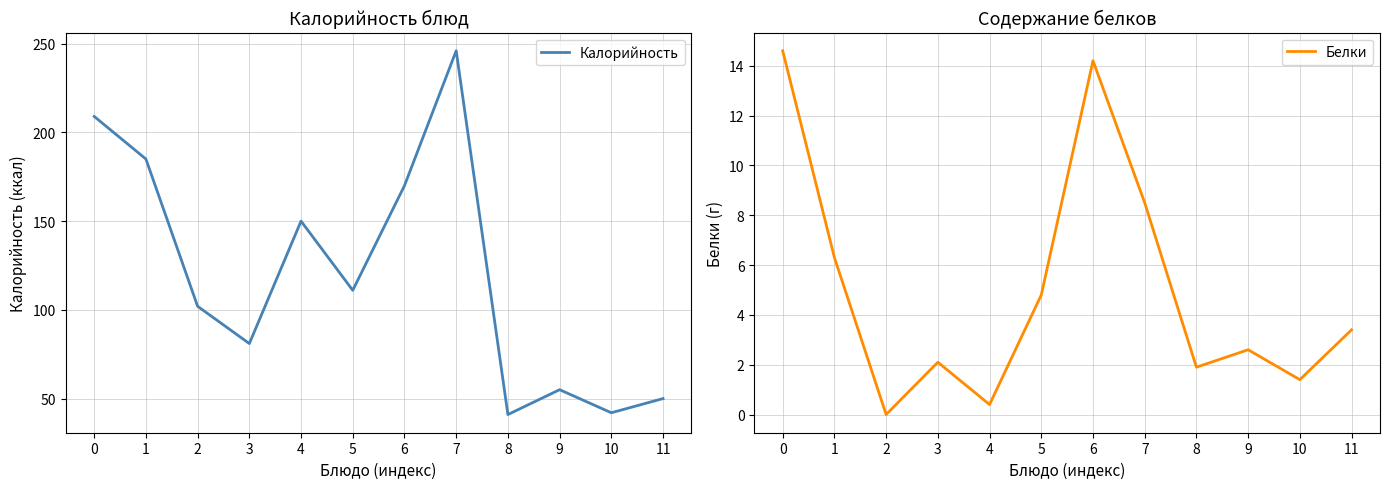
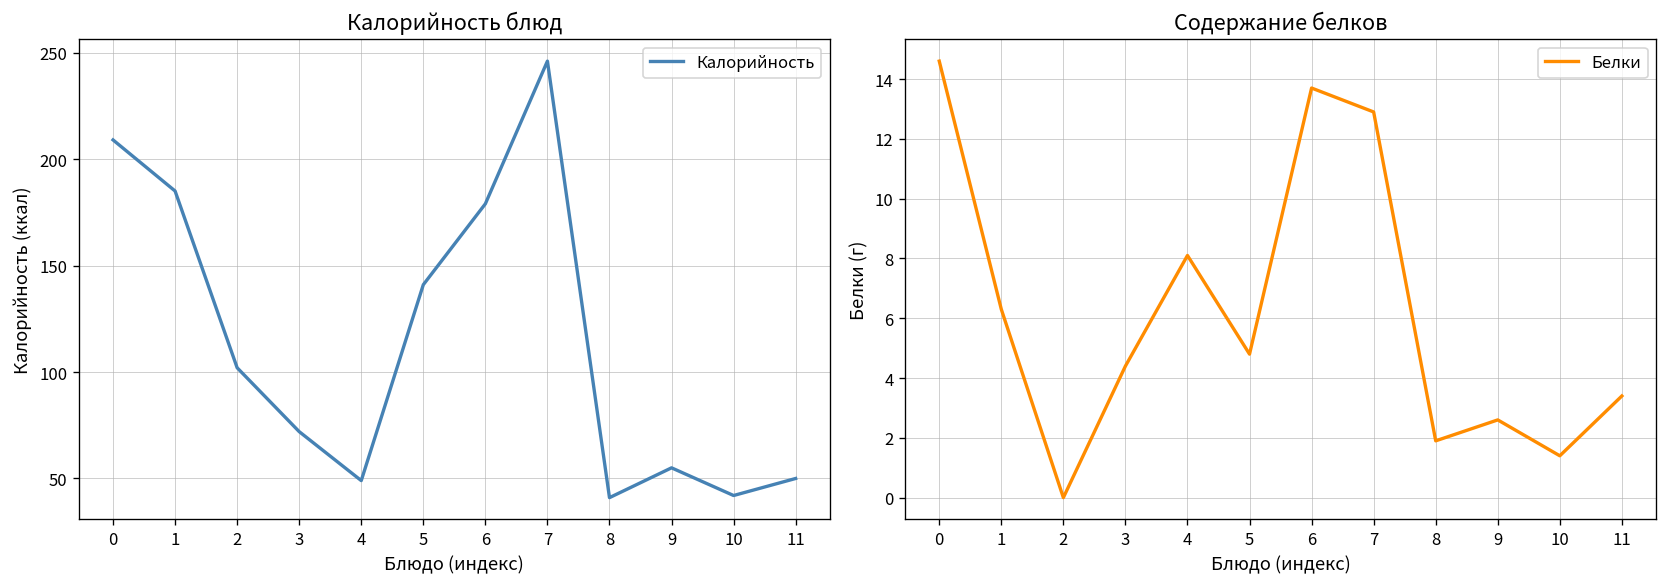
Калорийность блюд, 3: 81 -> 72
Калорийность блюд, 4: 150 -> 49
Калорийность блюд, 5: 111 -> 141
Калорийность блюд, 6: 170 -> 179
Содержание белков, 3: 2.1 -> 4.4
Содержание белков, 4: 0.4 -> 8.1
Содержание белков, 6: 14.2 -> 13.7
Содержание белков, 7: 8.5 -> 12.9
